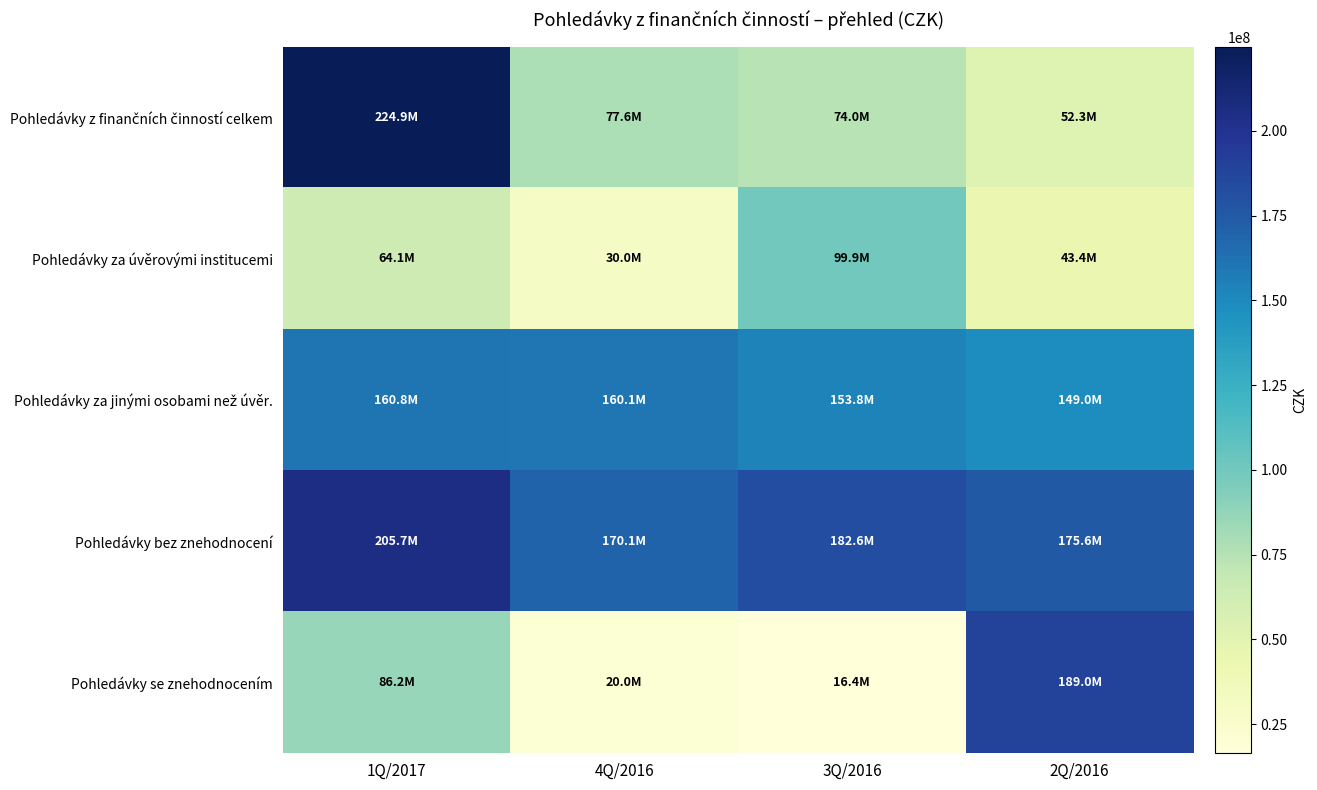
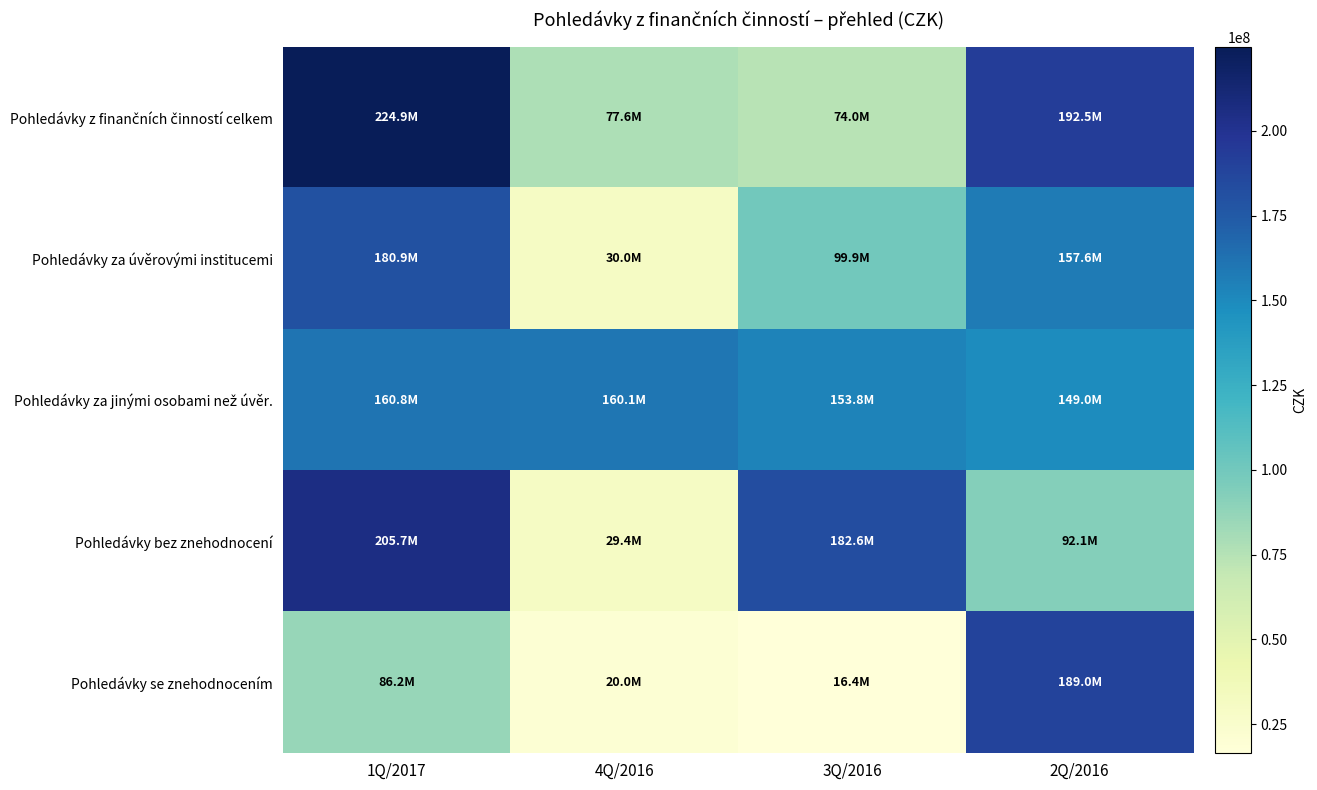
Pohledávky z finančních činností celkem, 2Q/2016: 52.3M -> 192.5M
Pohledávky za úvěrovými institucemi, 1Q/2017: 64.1M -> 180.9M
Pohledávky za úvěrovými institucemi, 2Q/2016: 43.4M -> 157.6M
Pohledávky bez znehodnocení, 4Q/2016: 170.1M -> 29.4M
Pohledávky bez znehodnocení, 2Q/2016: 175.6M -> 92.1M
